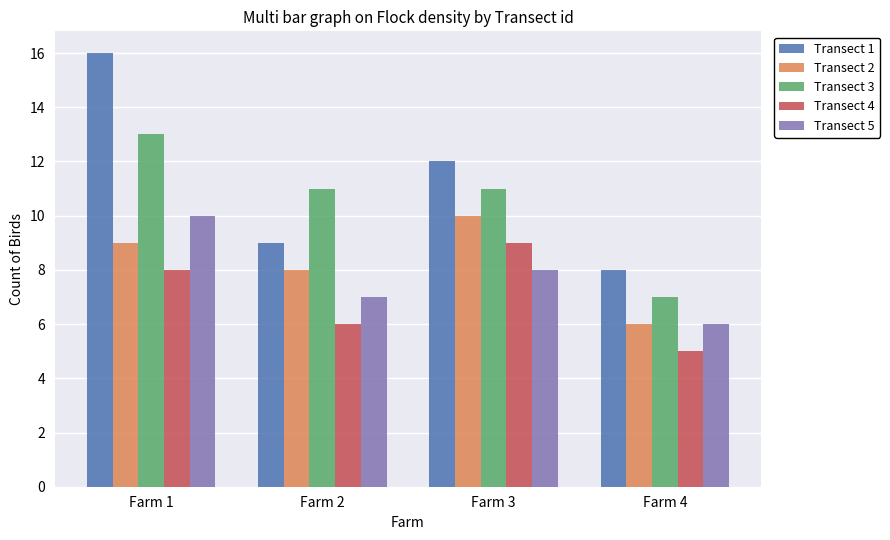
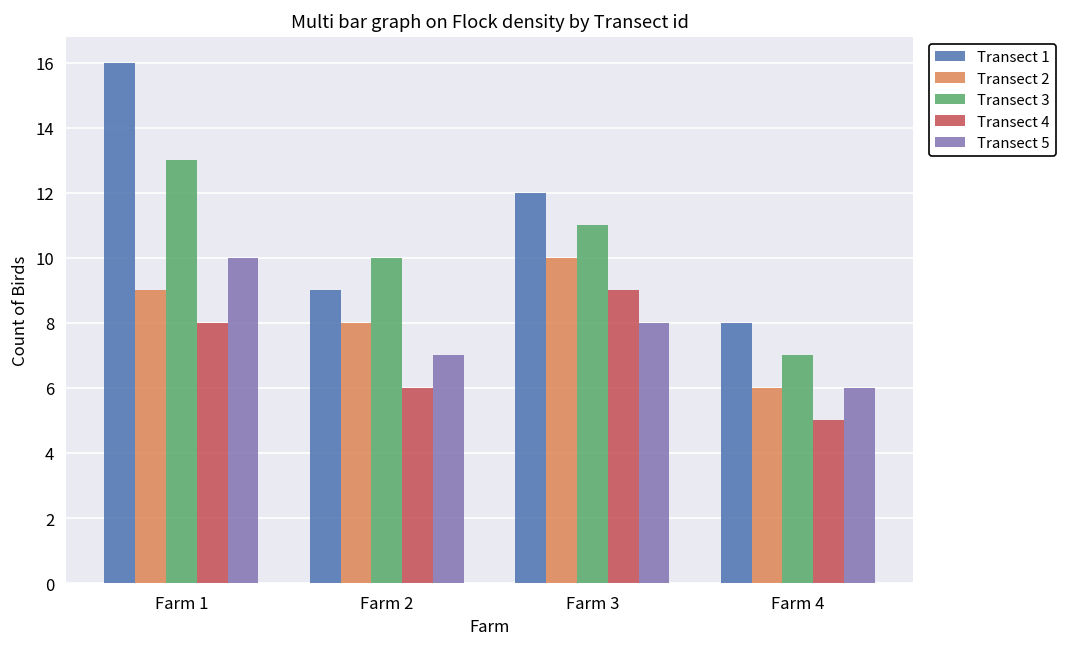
Transect 3, Farm 2: 11 -> 10
